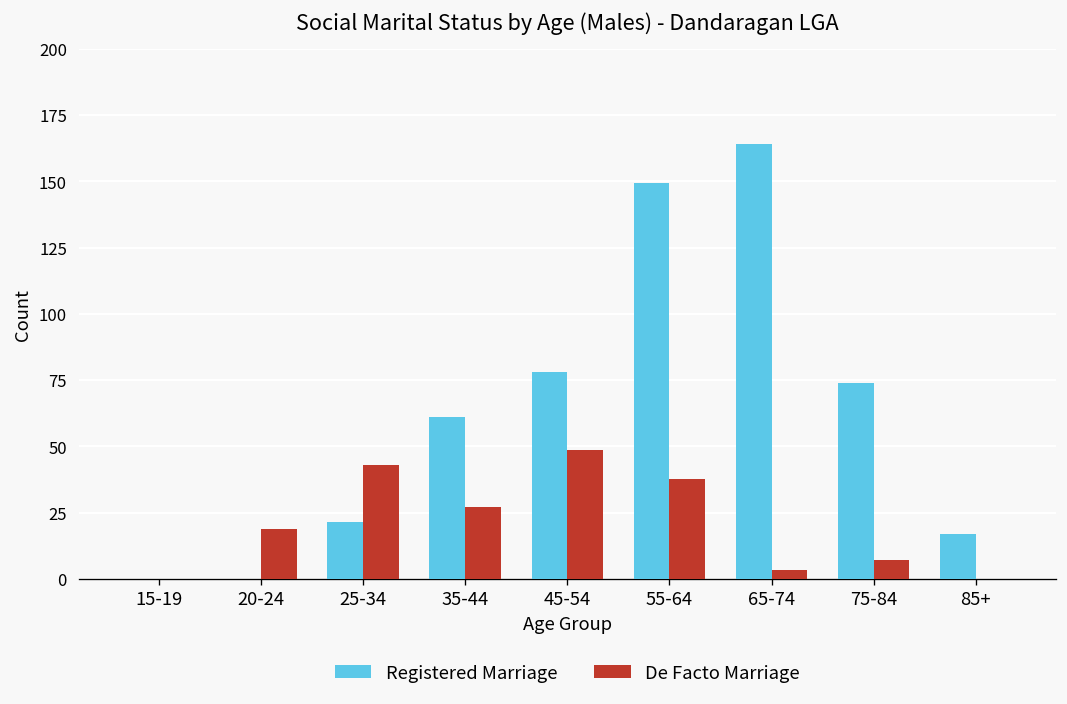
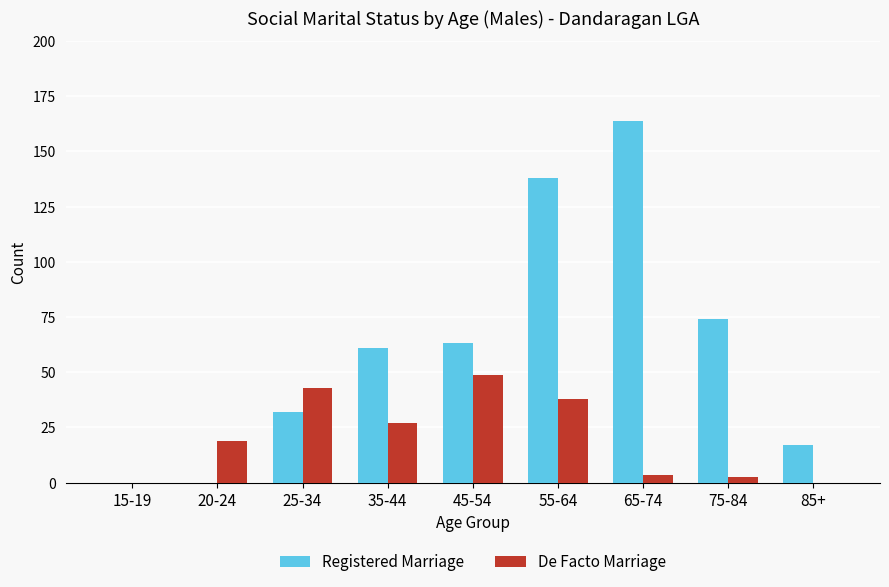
Registered Marriage, 25-34: 21 -> 32
Registered Marriage, 45-54: 78 -> 63
Registered Marriage, 55-64: 150 -> 138
De Facto Marriage, 75-84: 7 -> 3
